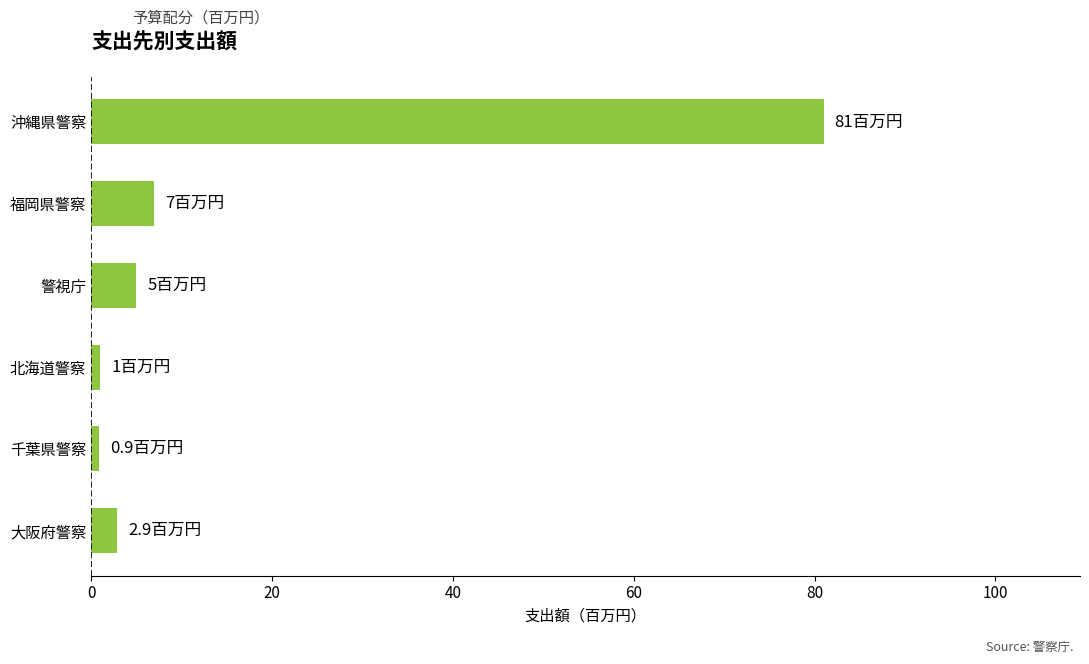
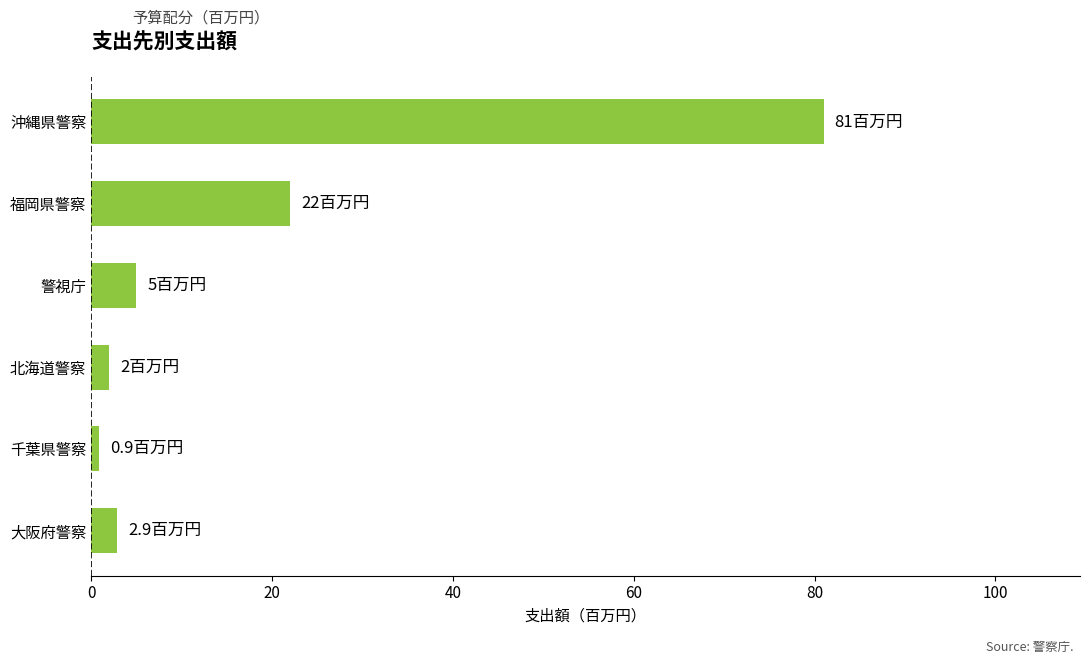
福岡県警察: 7 -> 22
北海道警察: 1 -> 2
